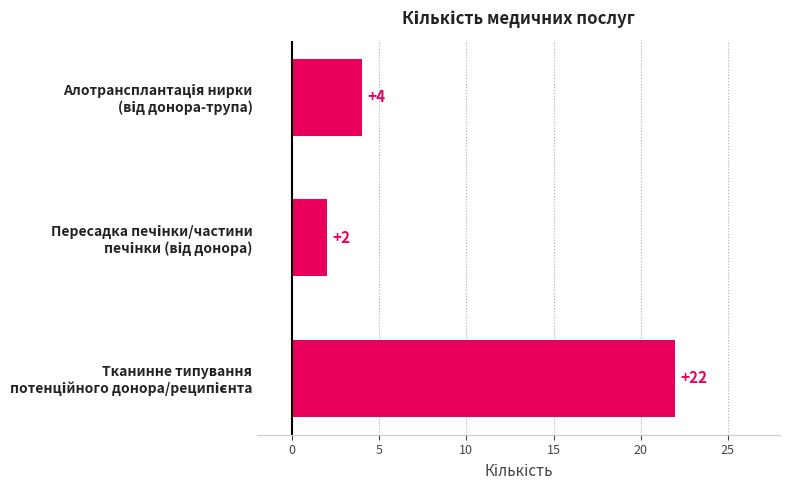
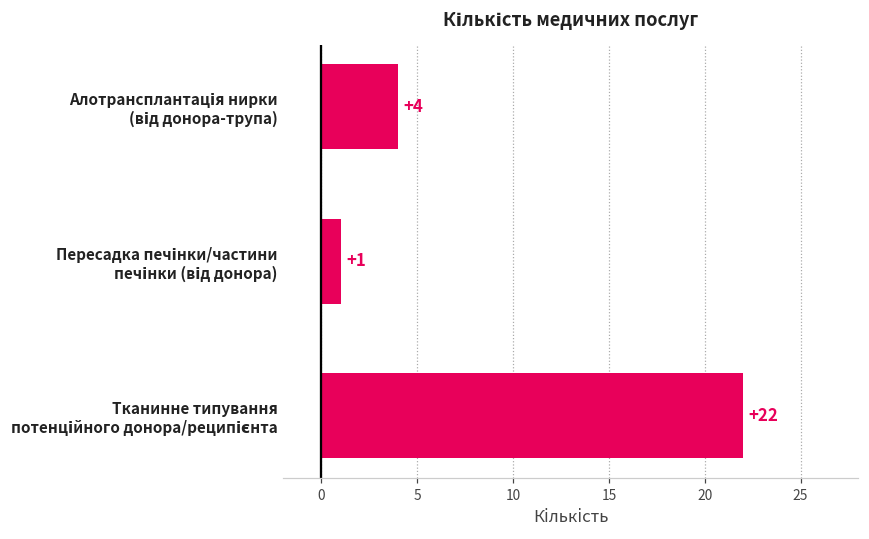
Пересадка печінки/частини печінки (від донора): +2 -> +1
